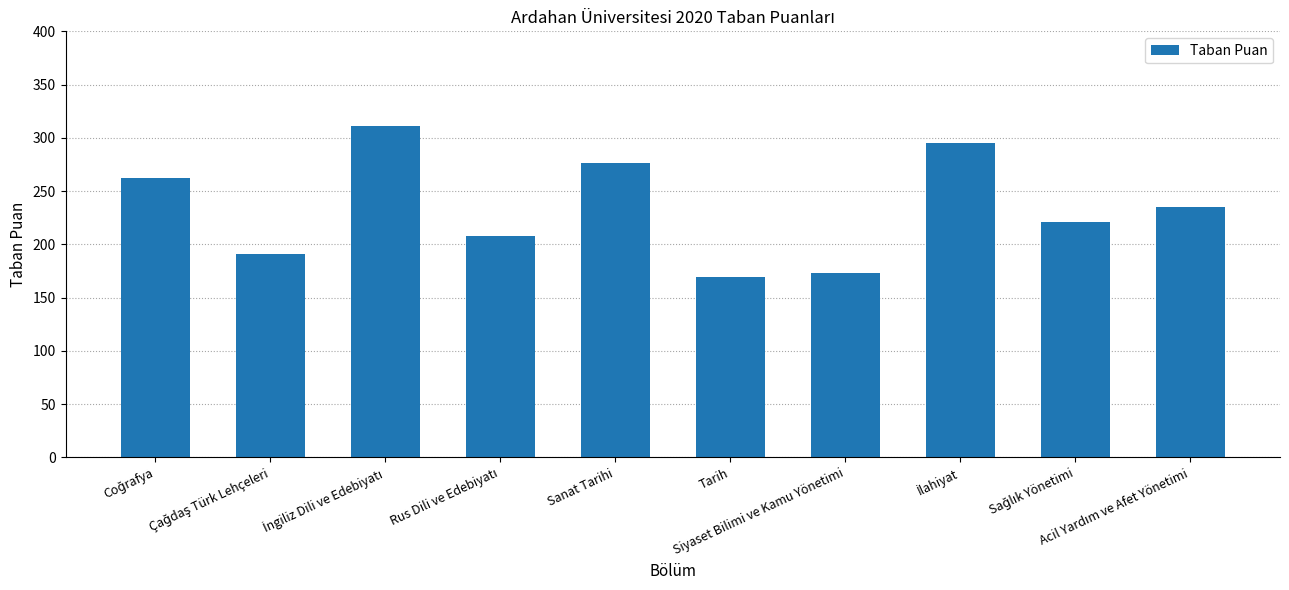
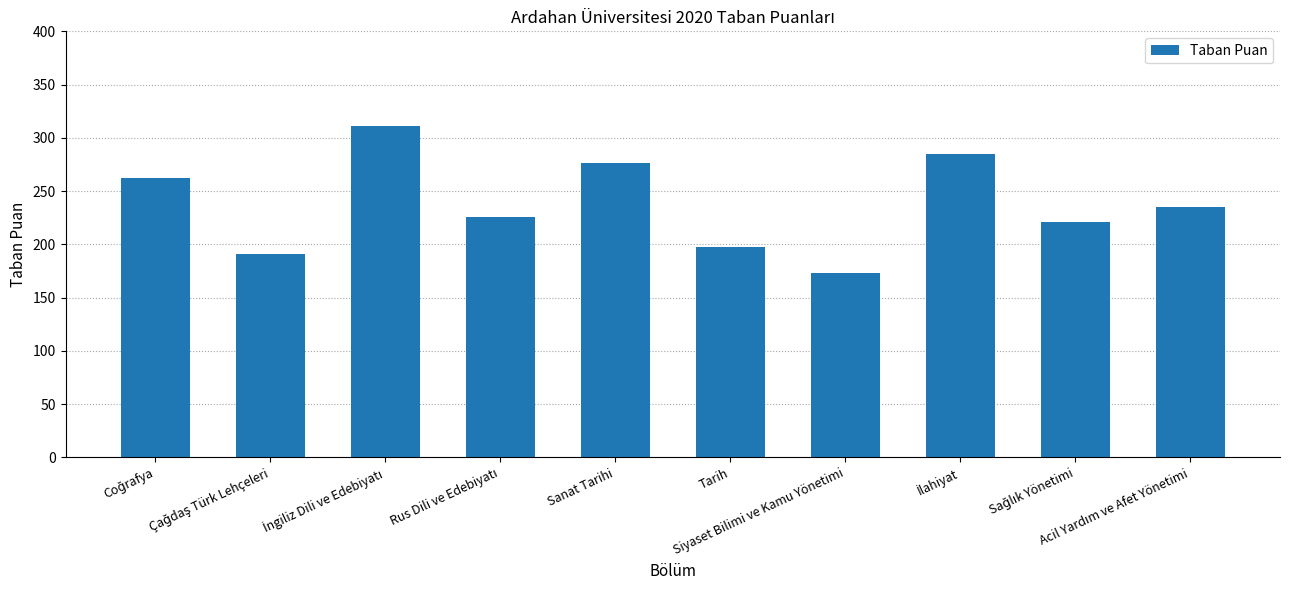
Rus Dili ve Edebiyatı: 208 -> 226
Tarih: 170 -> 197
İlahiyat: 295 -> 285
